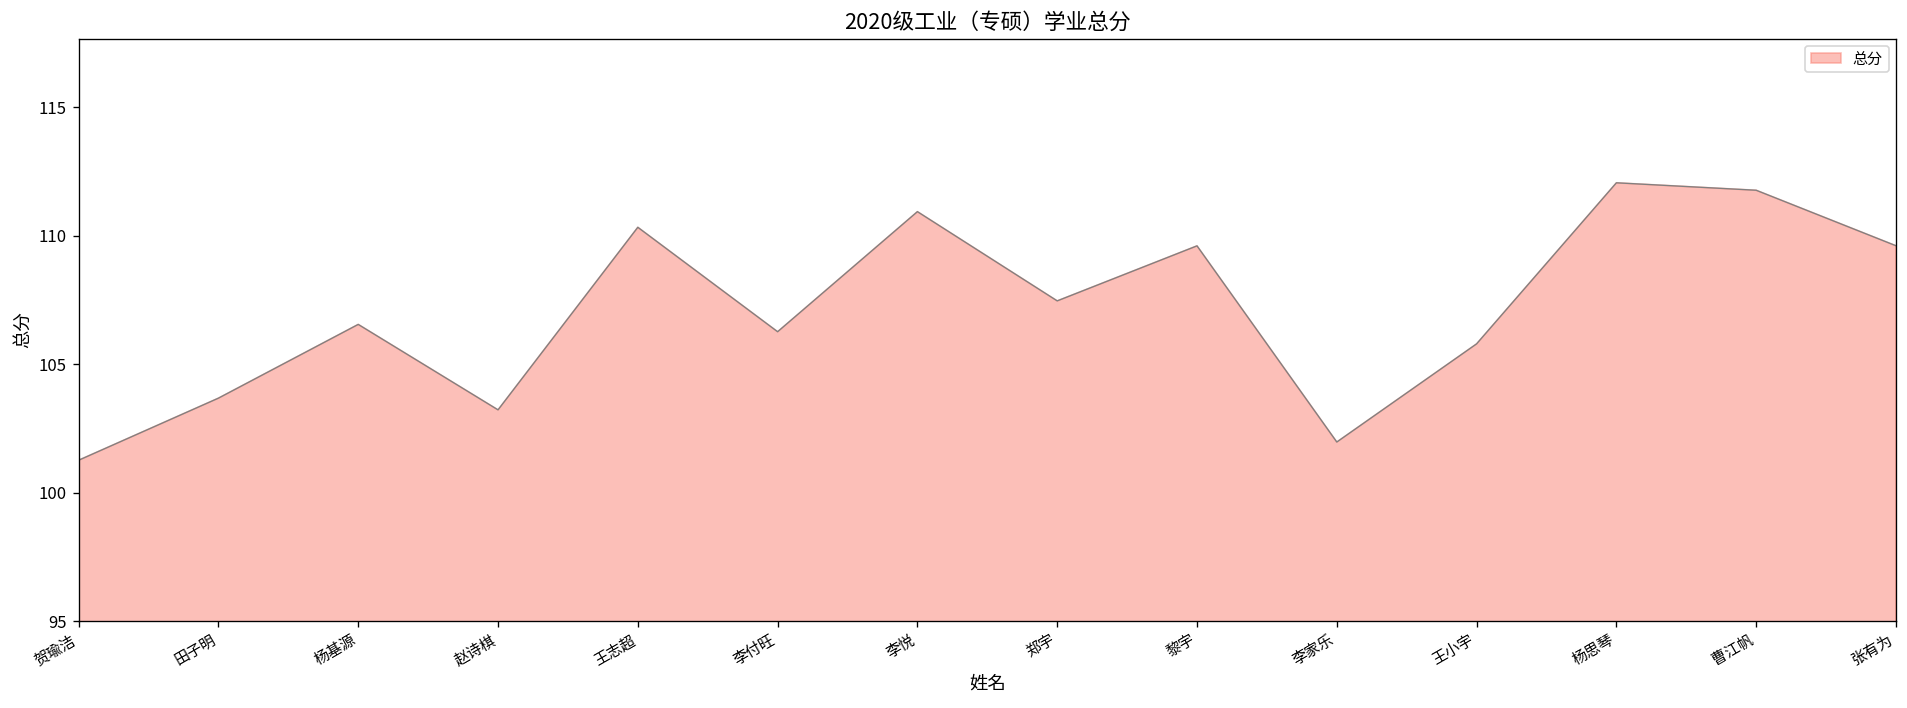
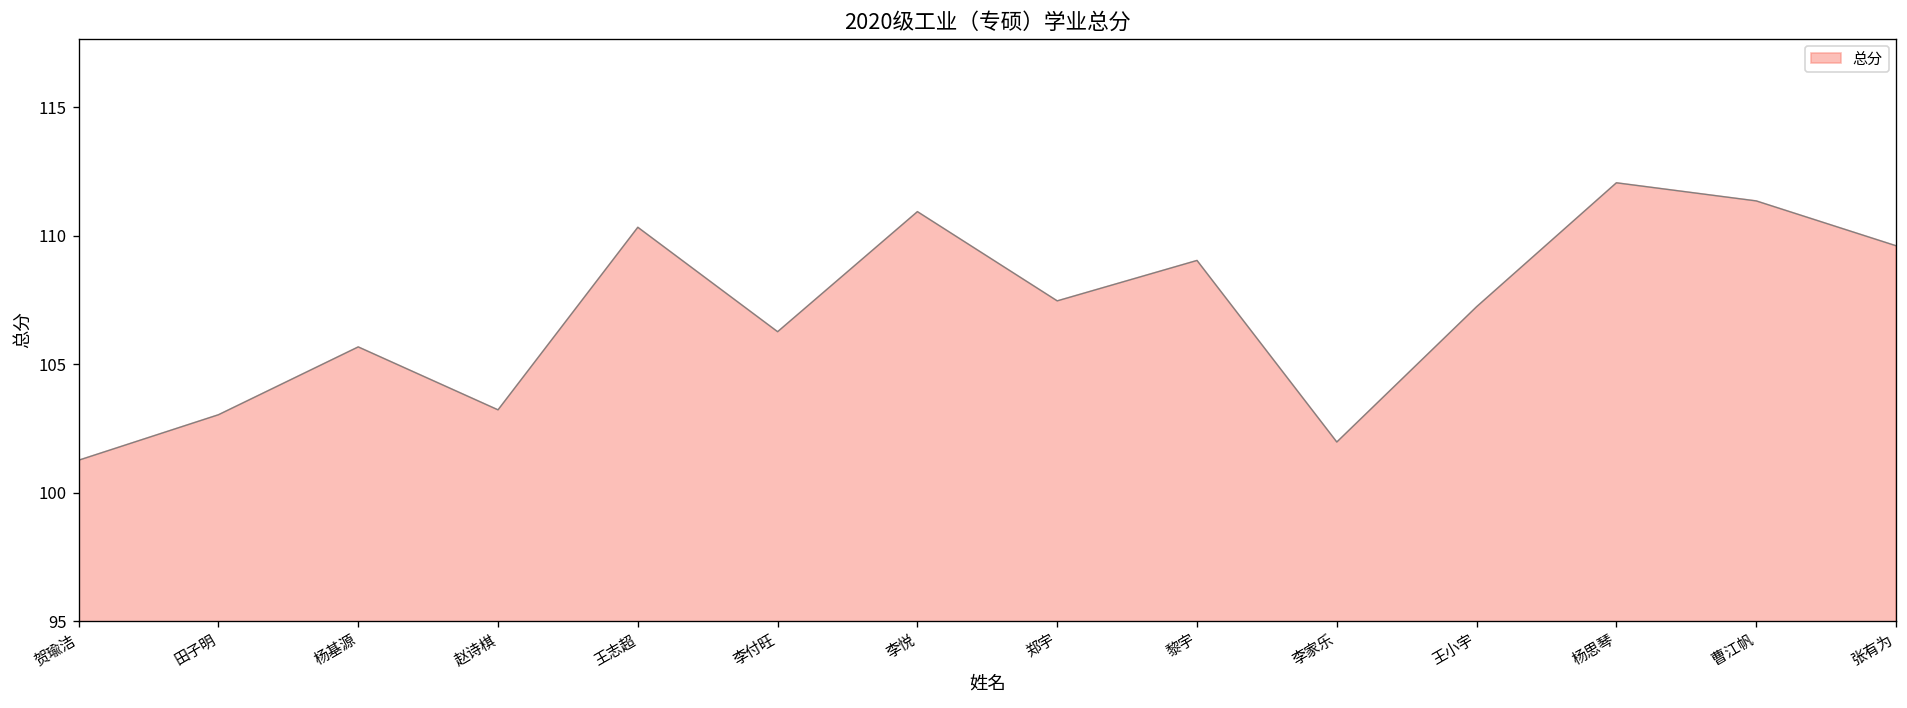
田子明: 103.7 -> 103.0
杨基源: 106.6 -> 105.7
黎宇: 109.6 -> 109.0
王小宇: 105.8 -> 107.2
曹江帆: 111.8 -> 111.4
